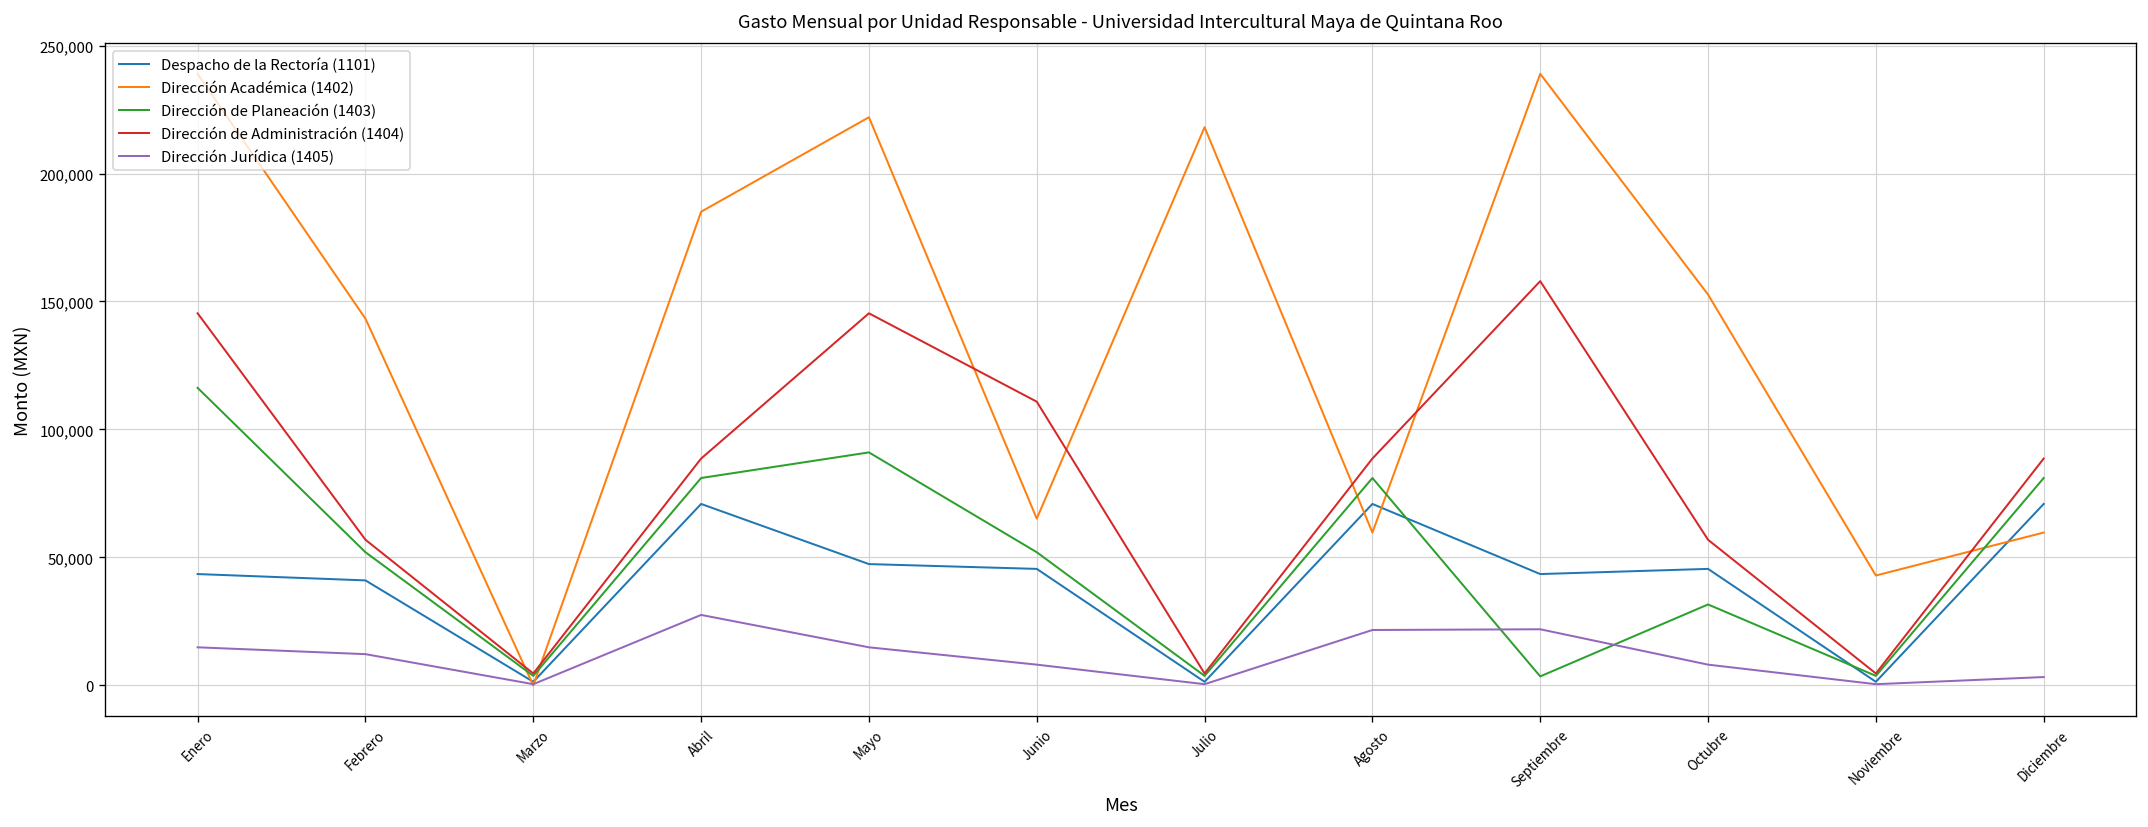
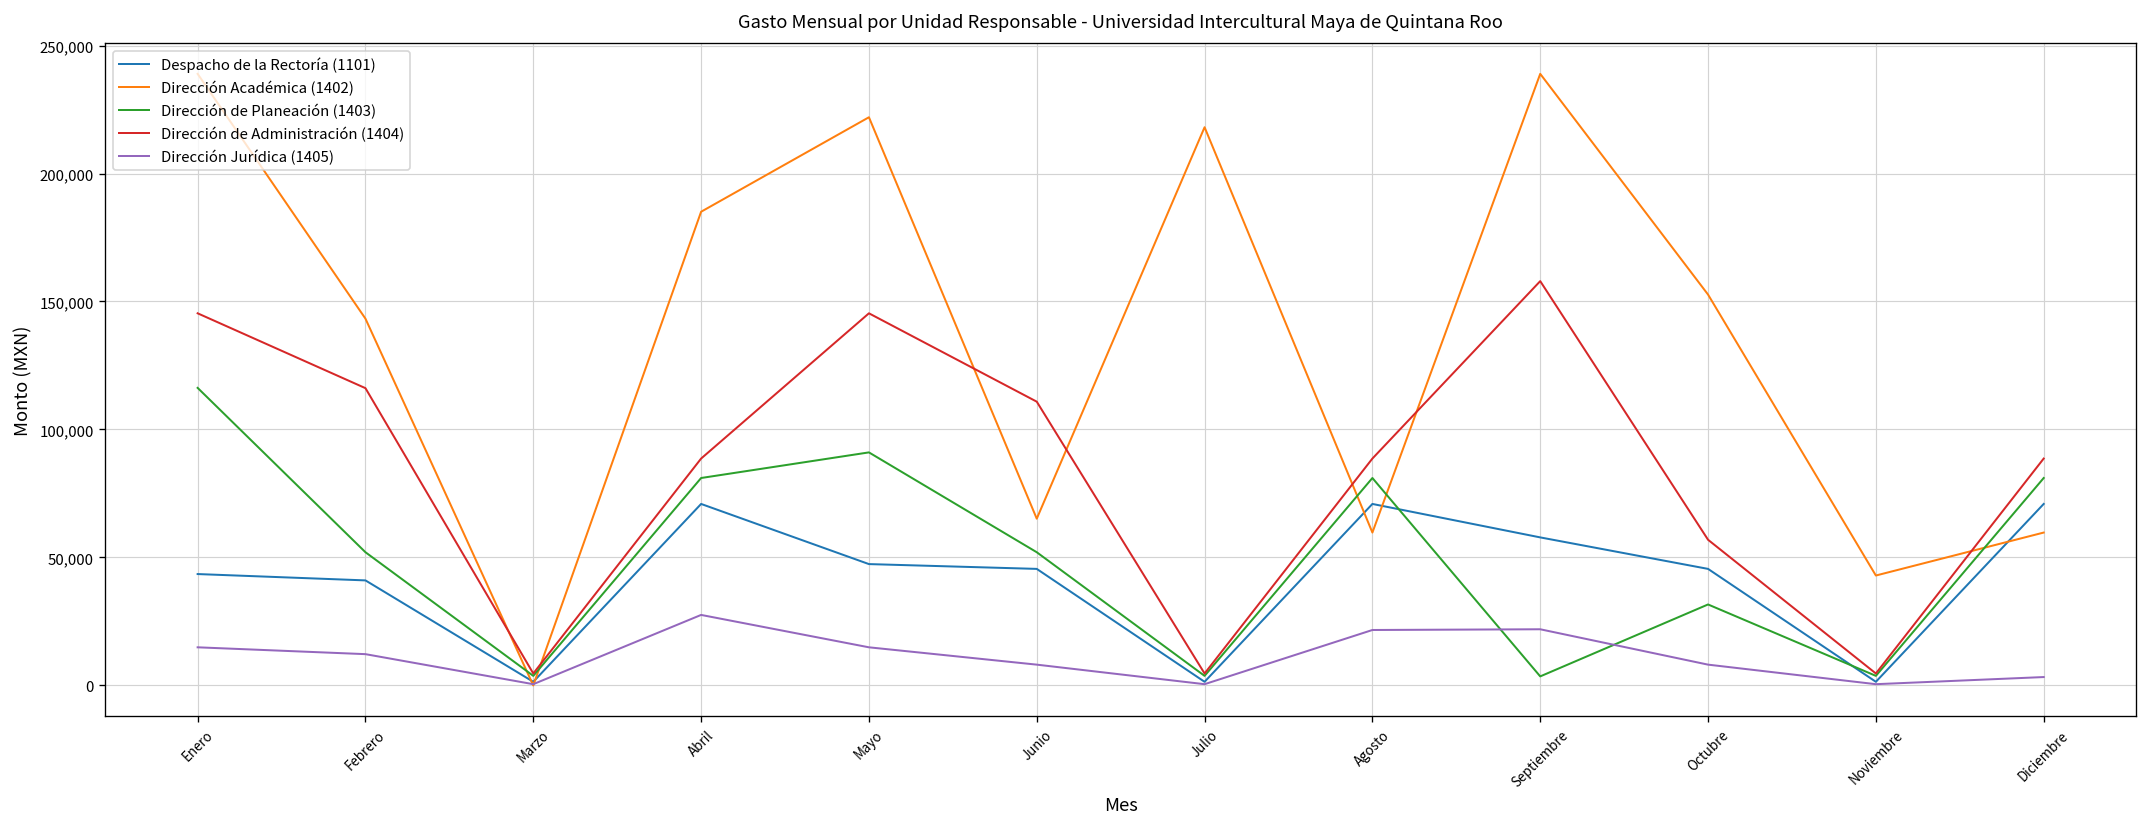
Dirección de Administración (1404), Febrero: 57,000 -> 116,000
Despacho de la Rectoría (1101), Septiembre: 44,000 -> 58,000
